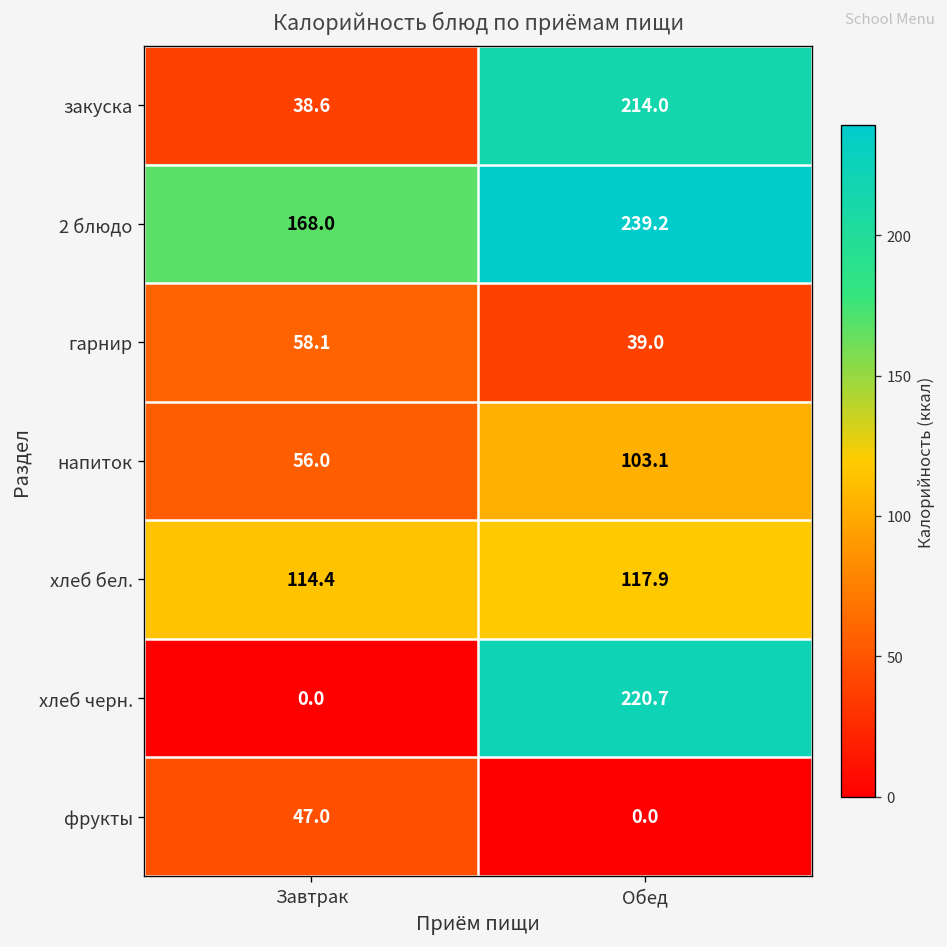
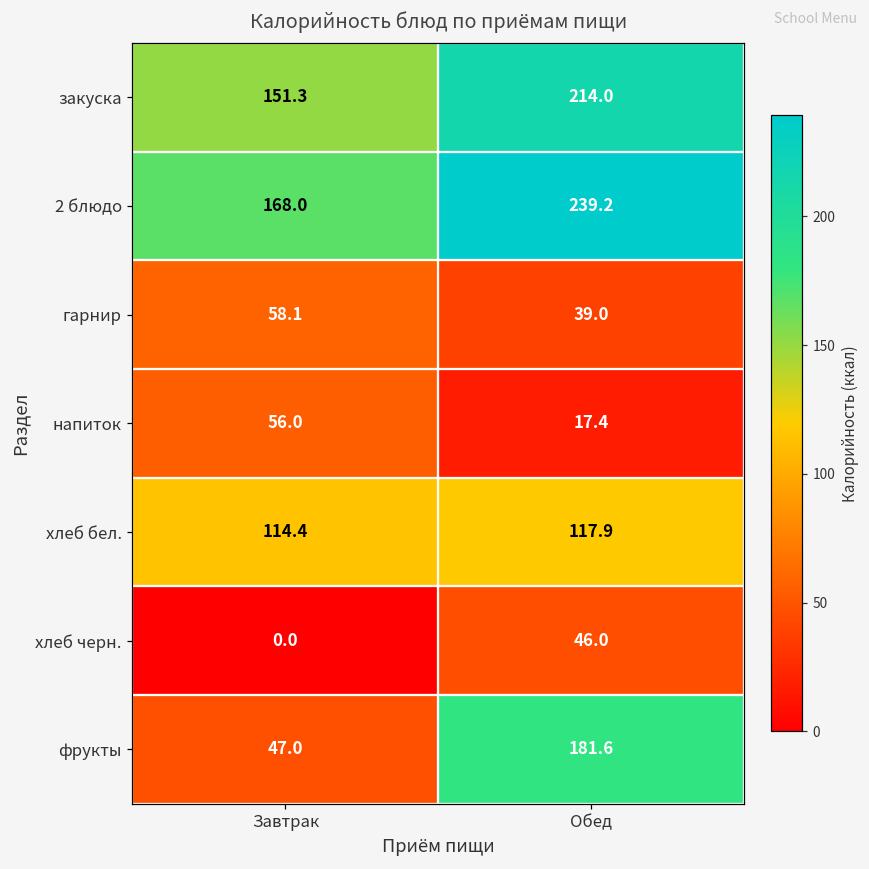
закуска, Завтрак: 38.6 -> 151.3
напиток, Обед: 103.1 -> 17.4
хлеб черн., Обед: 220.7 -> 46.0
фрукты, Обед: 0.0 -> 181.6
